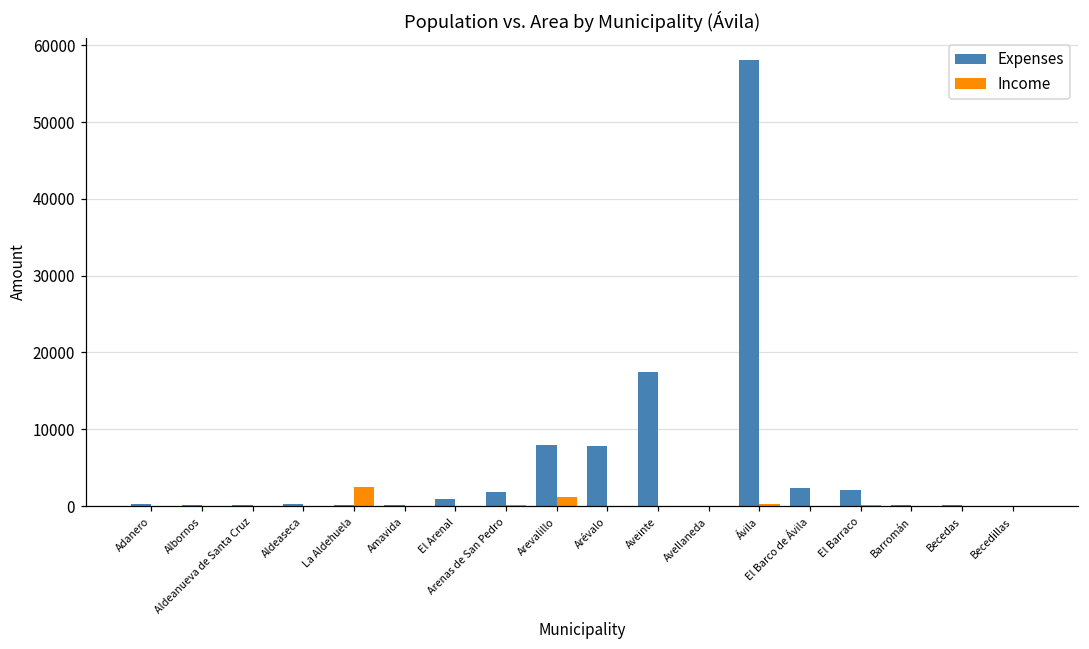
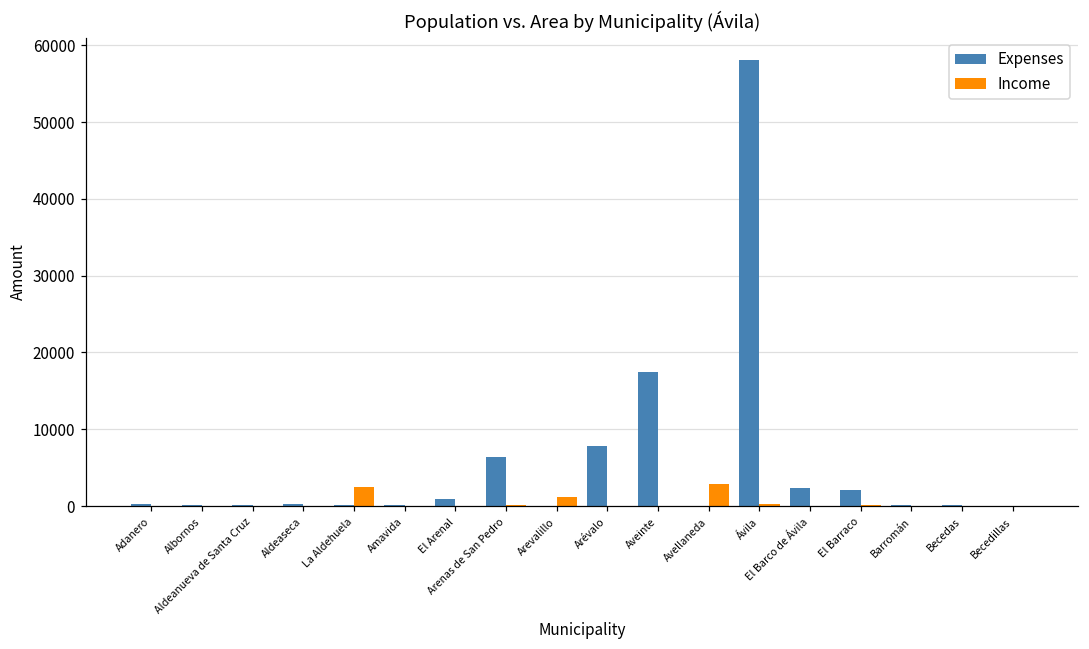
Expenses, Arenas de San Pedro: 2000 -> 6000
Expenses, Arevalillo: 8000 -> 0
Income, Avellaneda: 0 -> 3000
